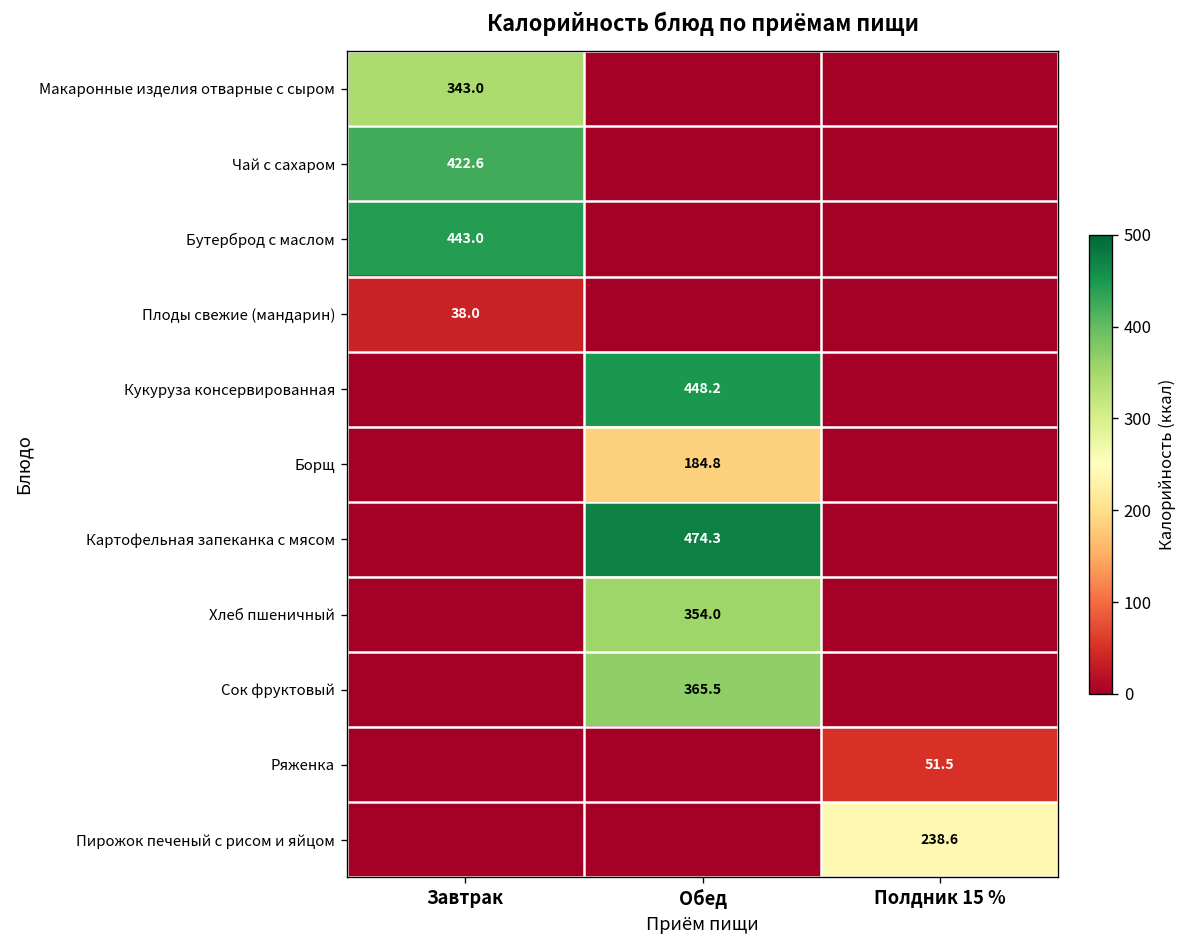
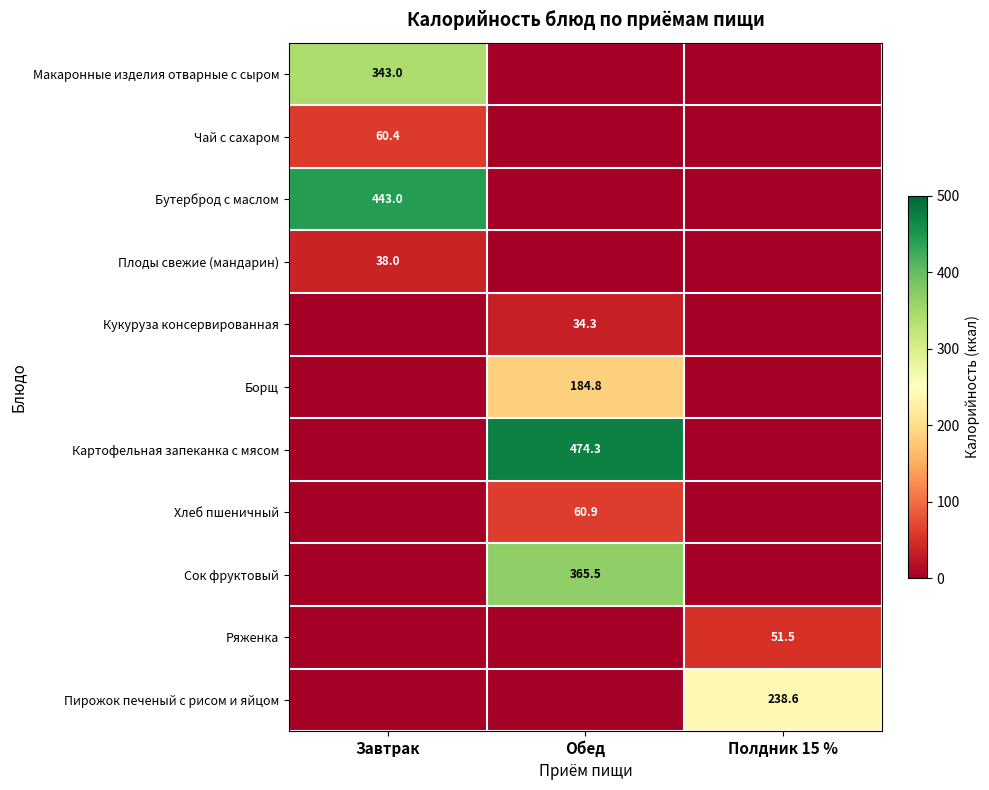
Чай с сахаром, Завтрак: 422.6 -> 60.4
Кукуруза консервированная, Обед: 448.2 -> 34.3
Хлеб пшеничный, Обед: 354.0 -> 60.9
